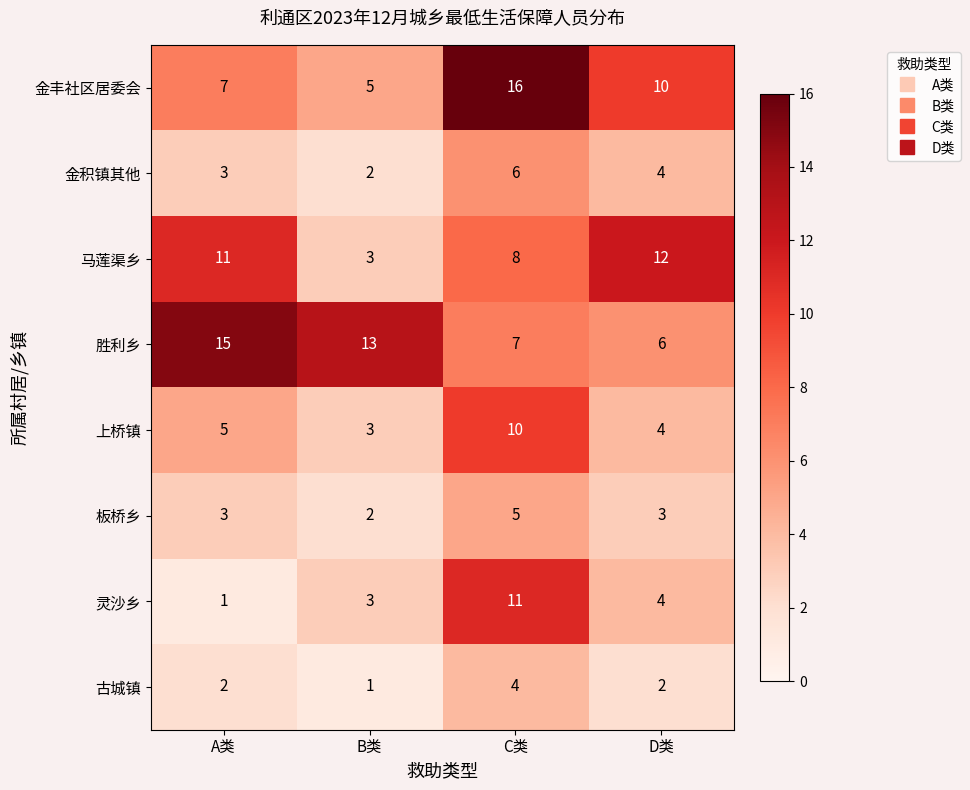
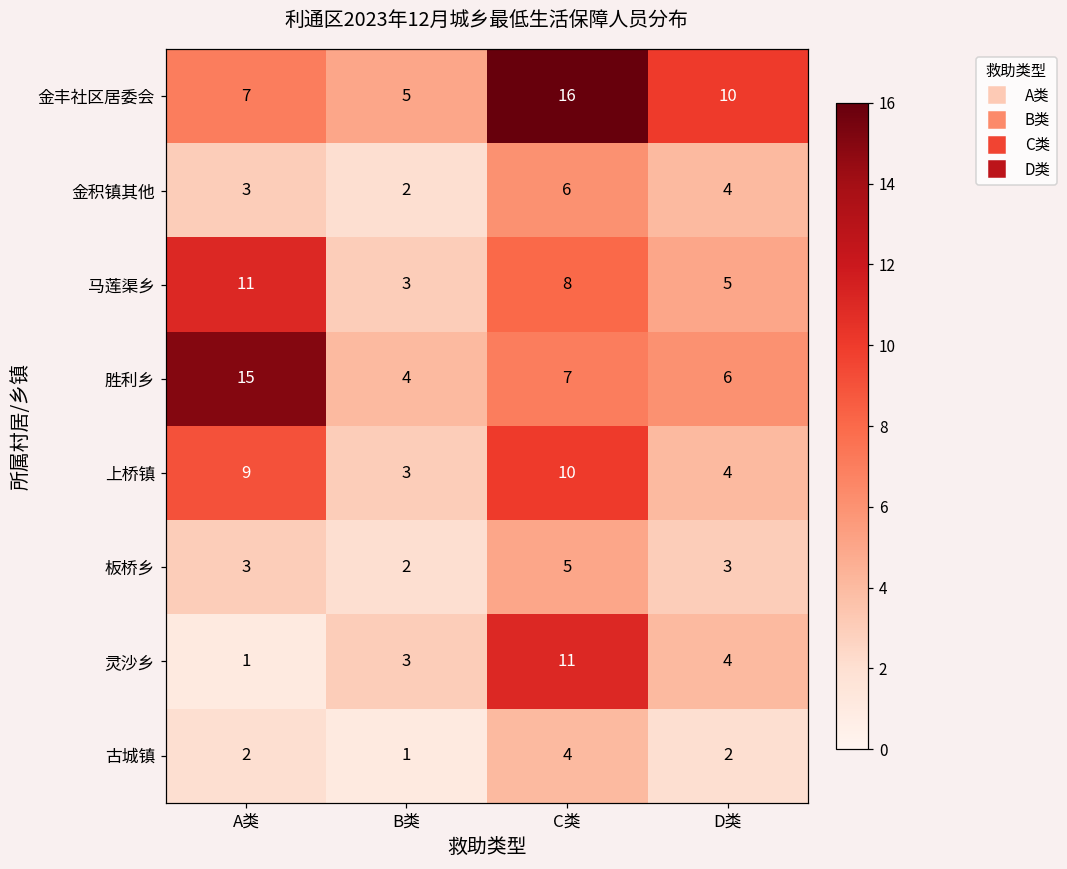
马莲渠乡, D类: 12 -> 5
胜利乡, B类: 13 -> 4
上桥镇, A类: 5 -> 9
